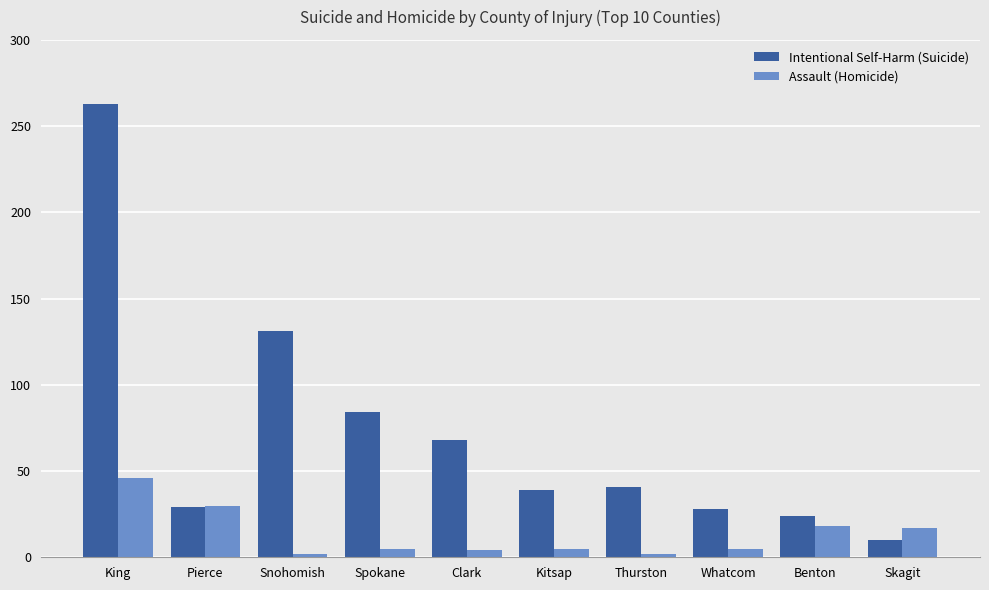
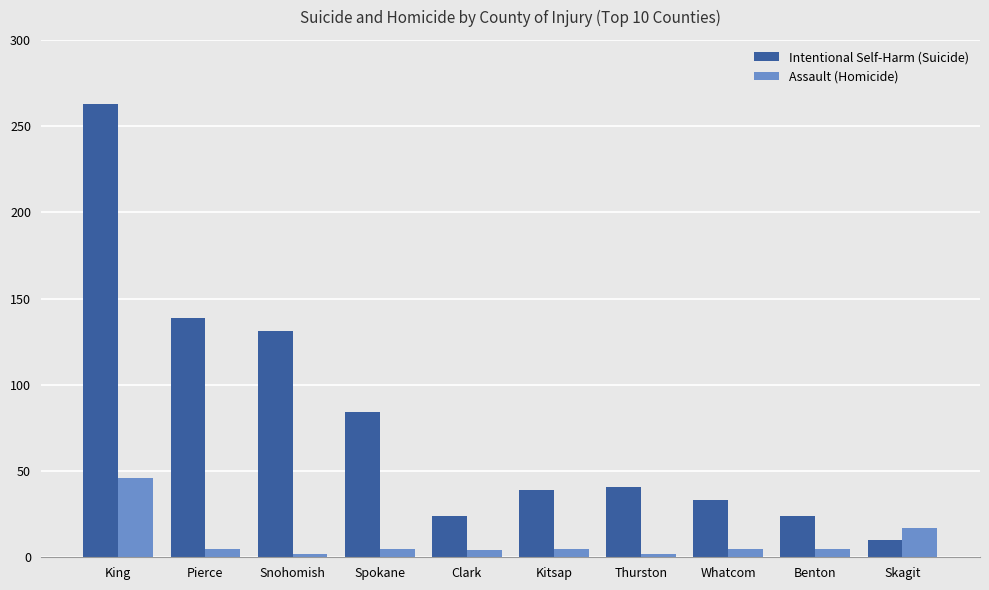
Intentional Self-Harm (Suicide), Pierce: 29 -> 139
Assault (Homicide), Pierce: 30 -> 5
Intentional Self-Harm (Suicide), Clark: 68 -> 24
Intentional Self-Harm (Suicide), Whatcom: 28 -> 33
Assault (Homicide), Benton: 18 -> 5
